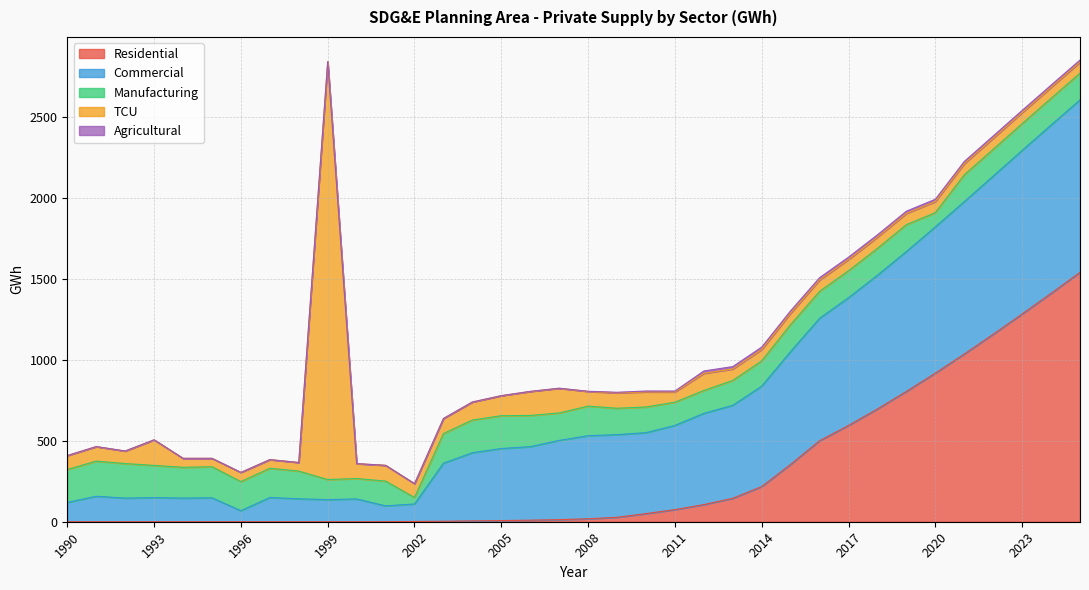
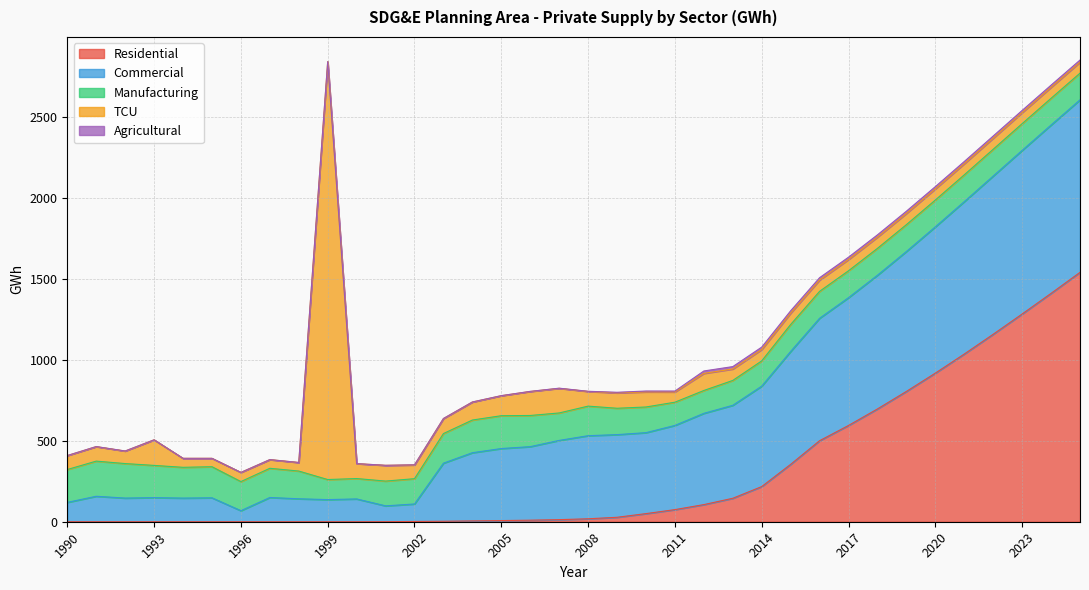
Manufacturing, 2002: 40 -> 160
Manufacturing, 2020: 90 -> 170
